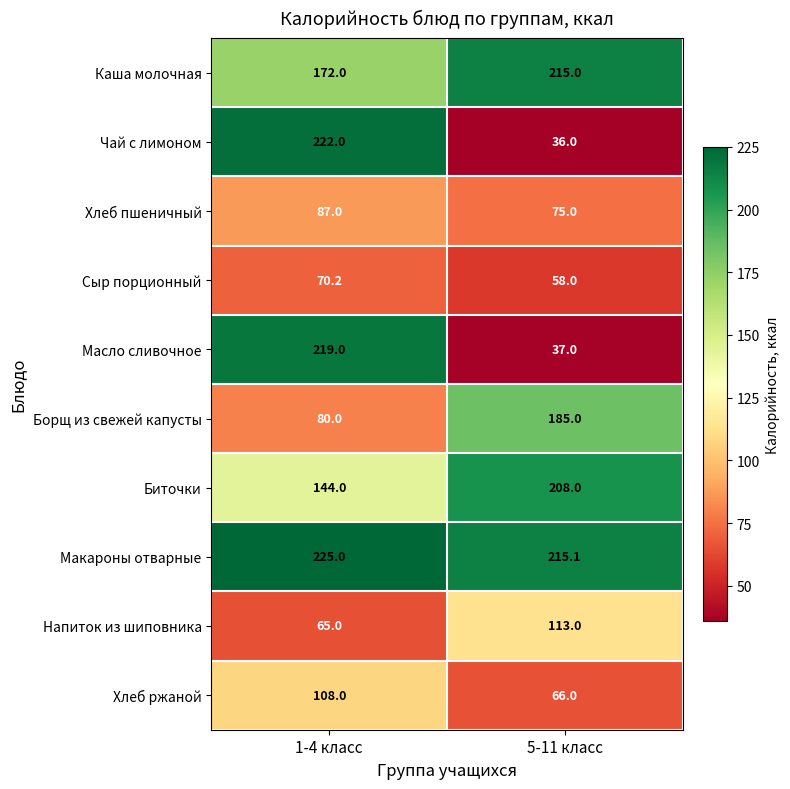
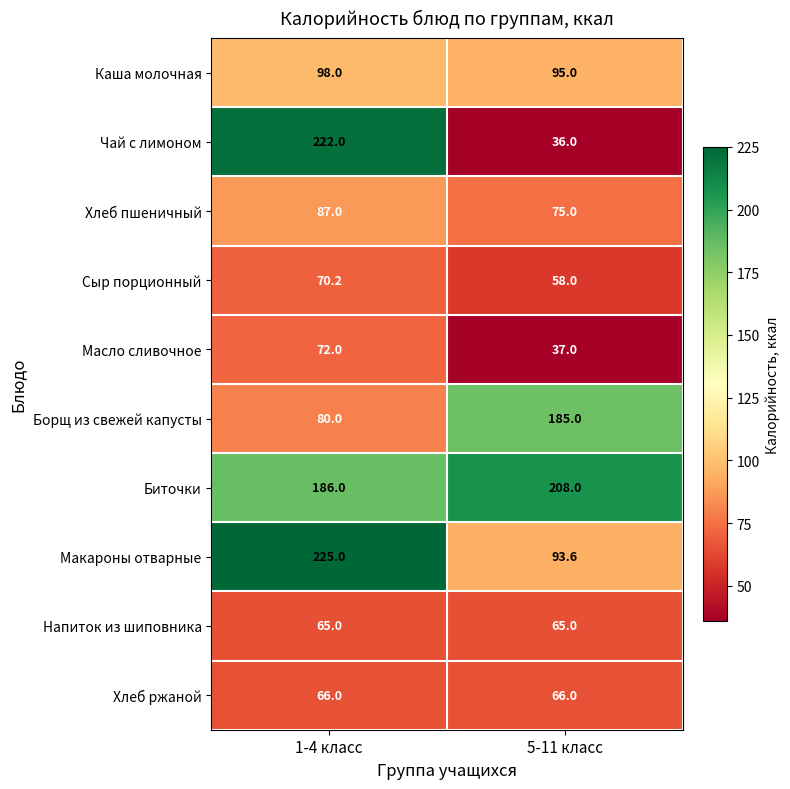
Каша молочная, 1-4 класс: 172.0 -> 98.0
Каша молочная, 5-11 класс: 215.0 -> 95.0
Масло сливочное, 1-4 класс: 219.0 -> 72.0
Биточки, 1-4 класс: 144.0 -> 186.0
Макароны отварные, 5-11 класс: 215.1 -> 93.6
Напиток из шиповника, 5-11 класс: 113.0 -> 65.0
Хлеб ржаной, 1-4 класс: 108.0 -> 66.0
